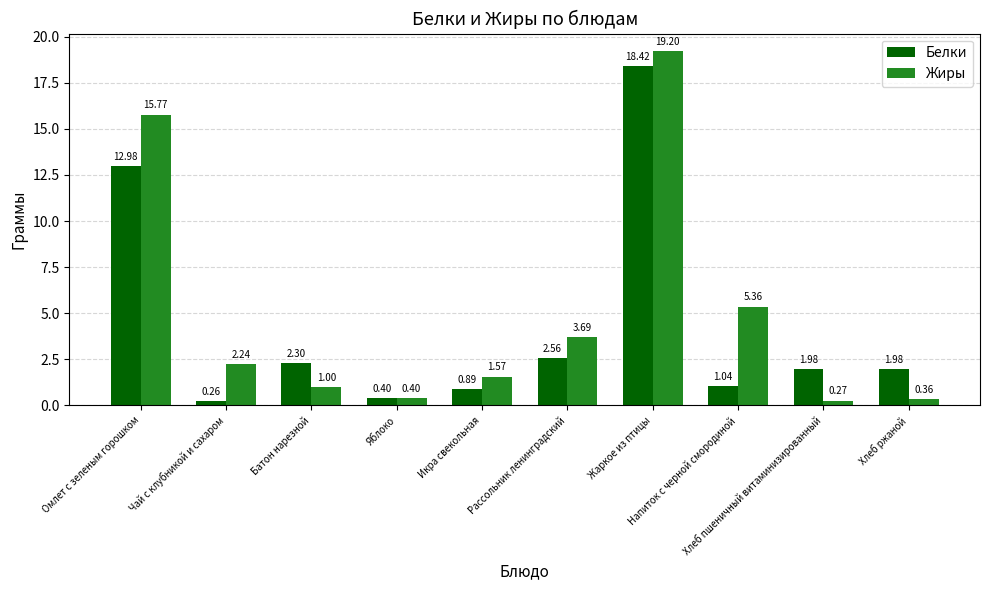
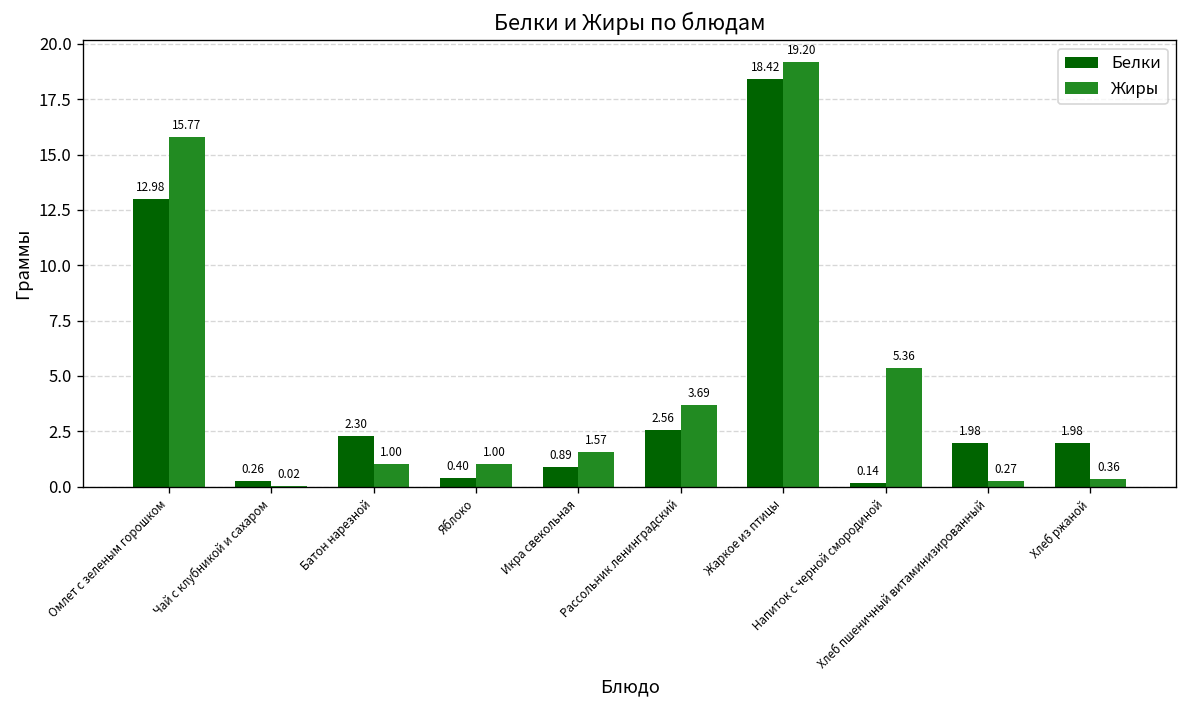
Жиры, Чай с клубникой и сахаром: 2.24 -> 0.02
Жиры, Яблоко: 0.40 -> 1.00
Белки, Напиток с черной смородиной: 1.04 -> 0.14
